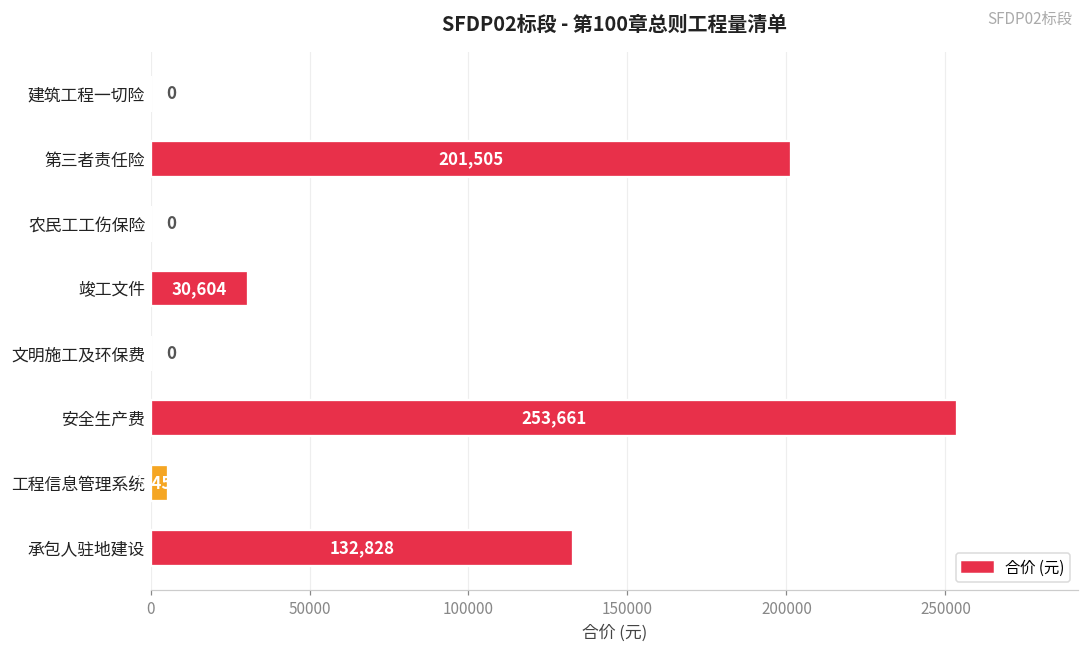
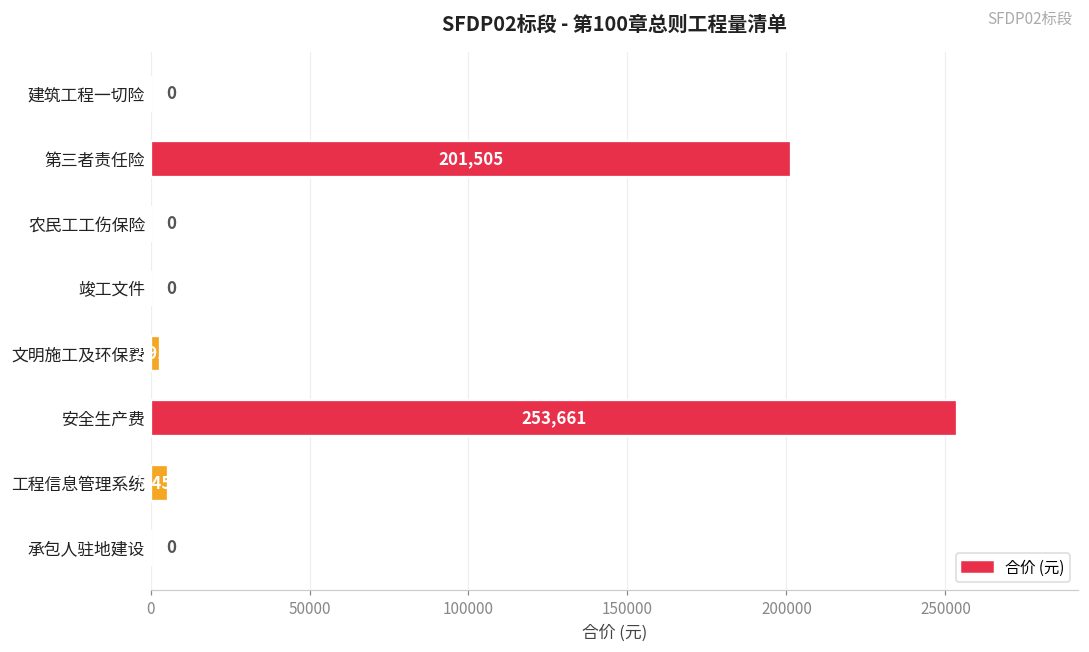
竣工文件: 30,604 -> 0
文明施工及环保费: 0 -> 3000
承包人驻地建设: 132,828 -> 0
